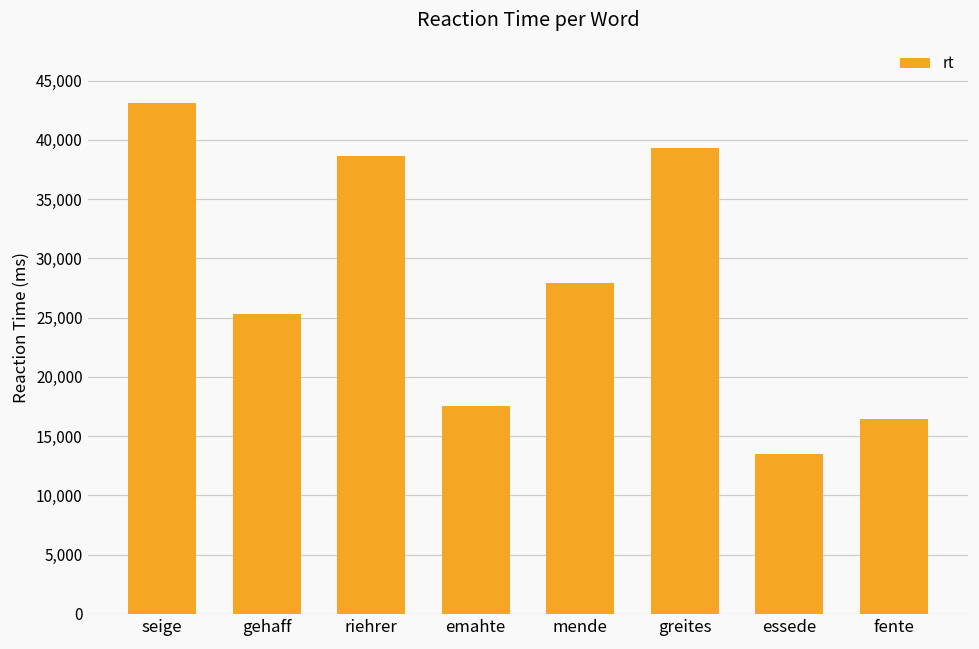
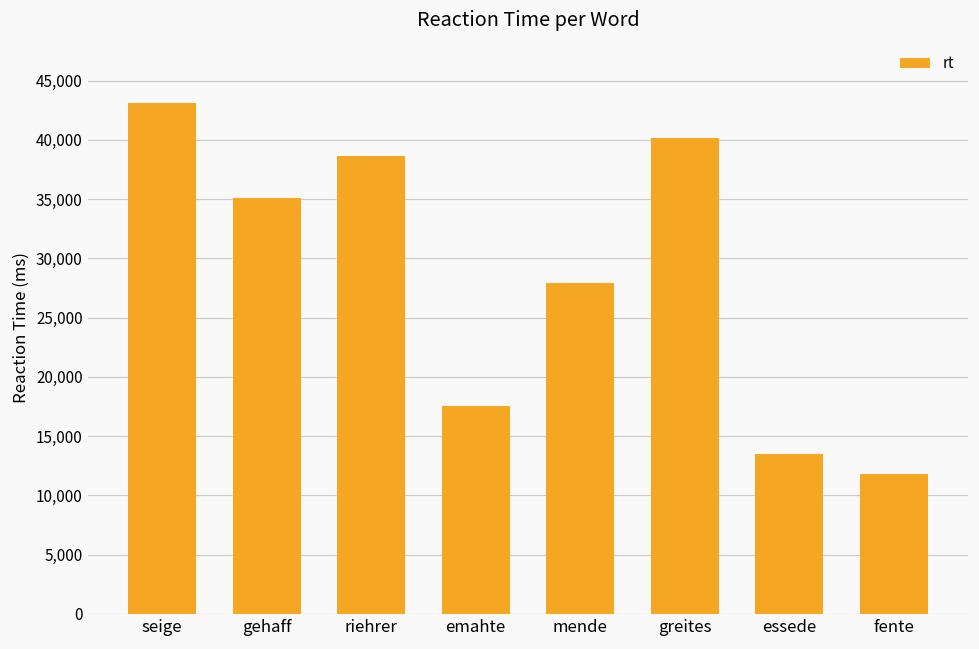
gehaff: 25,300 -> 35,100
greites: 39,300 -> 40,100
fente: 16,500 -> 11,800
